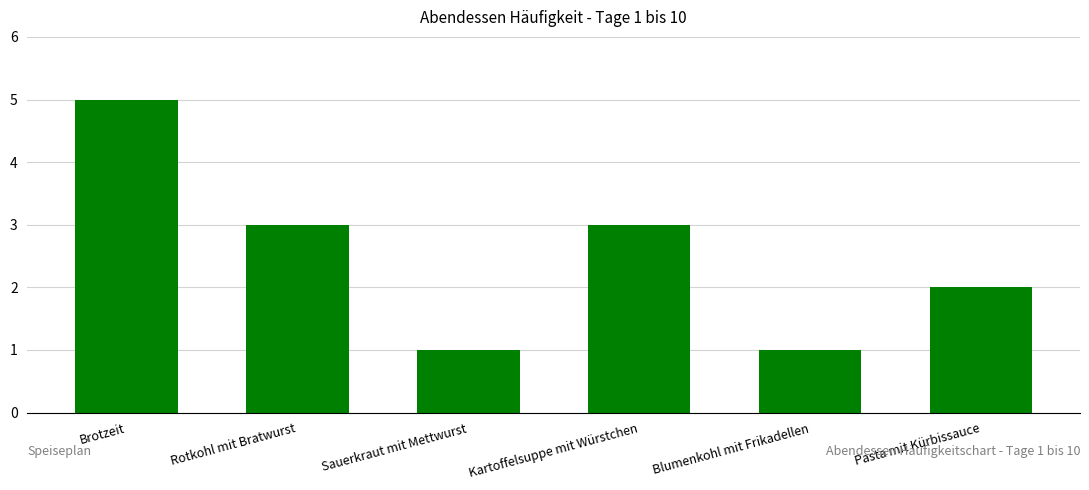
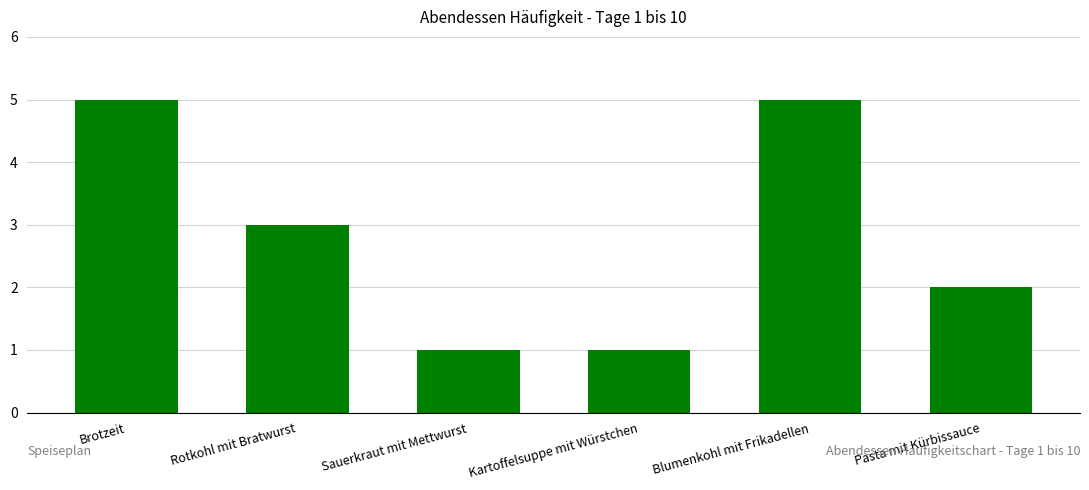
Kartoffelsuppe mit Würstchen: 3 -> 1
Blumenkohl mit Frikadellen: 1 -> 5
